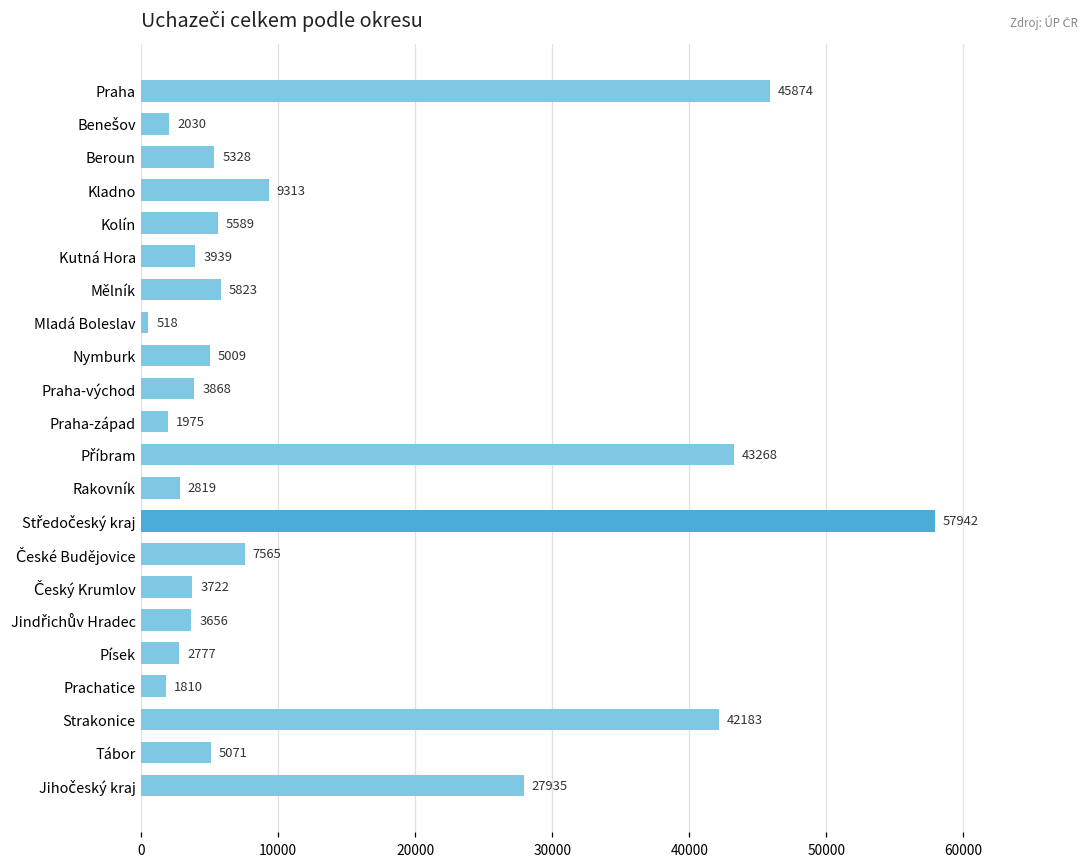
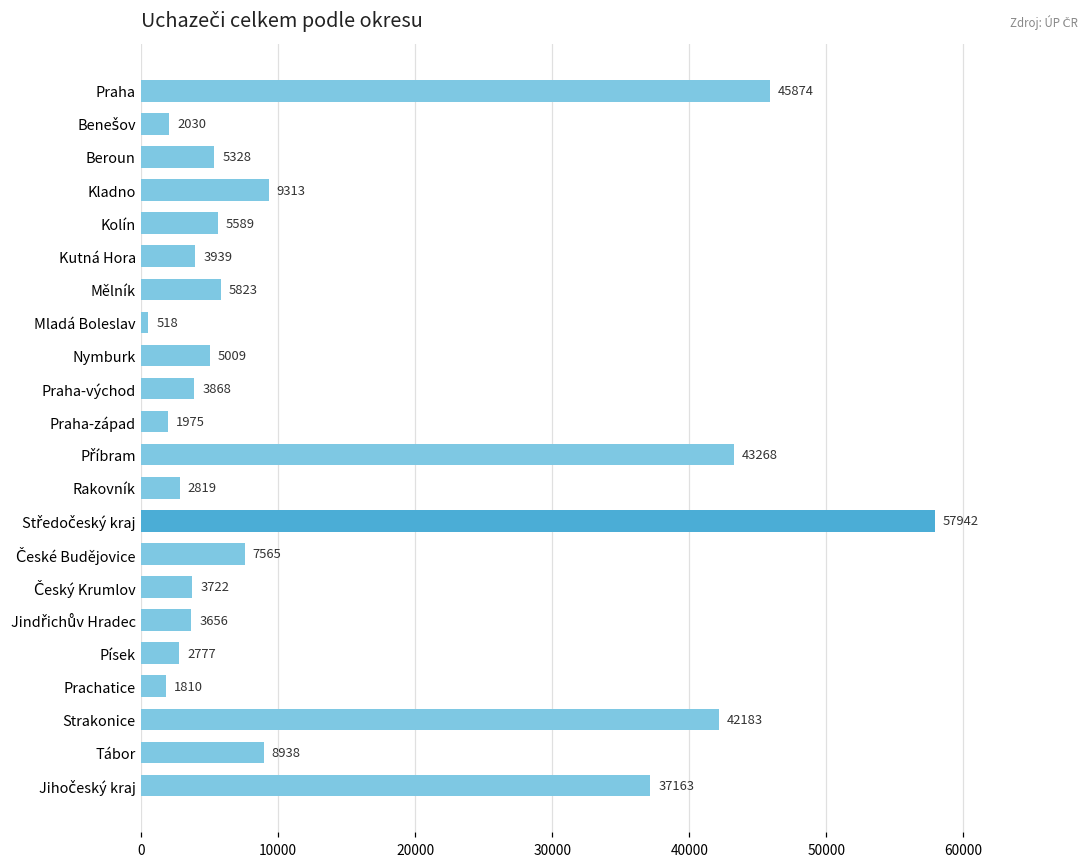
Tábor: 5071 -> 8938
Jihočeský kraj: 27935 -> 37163
